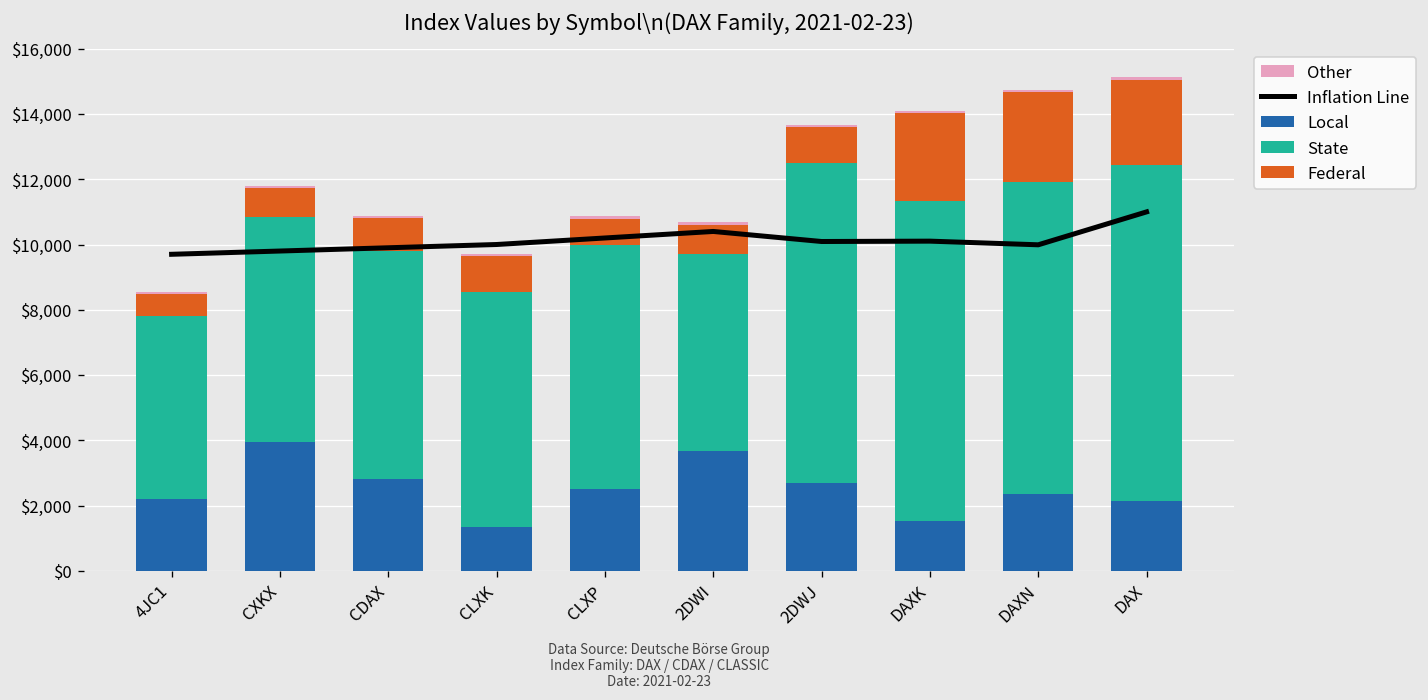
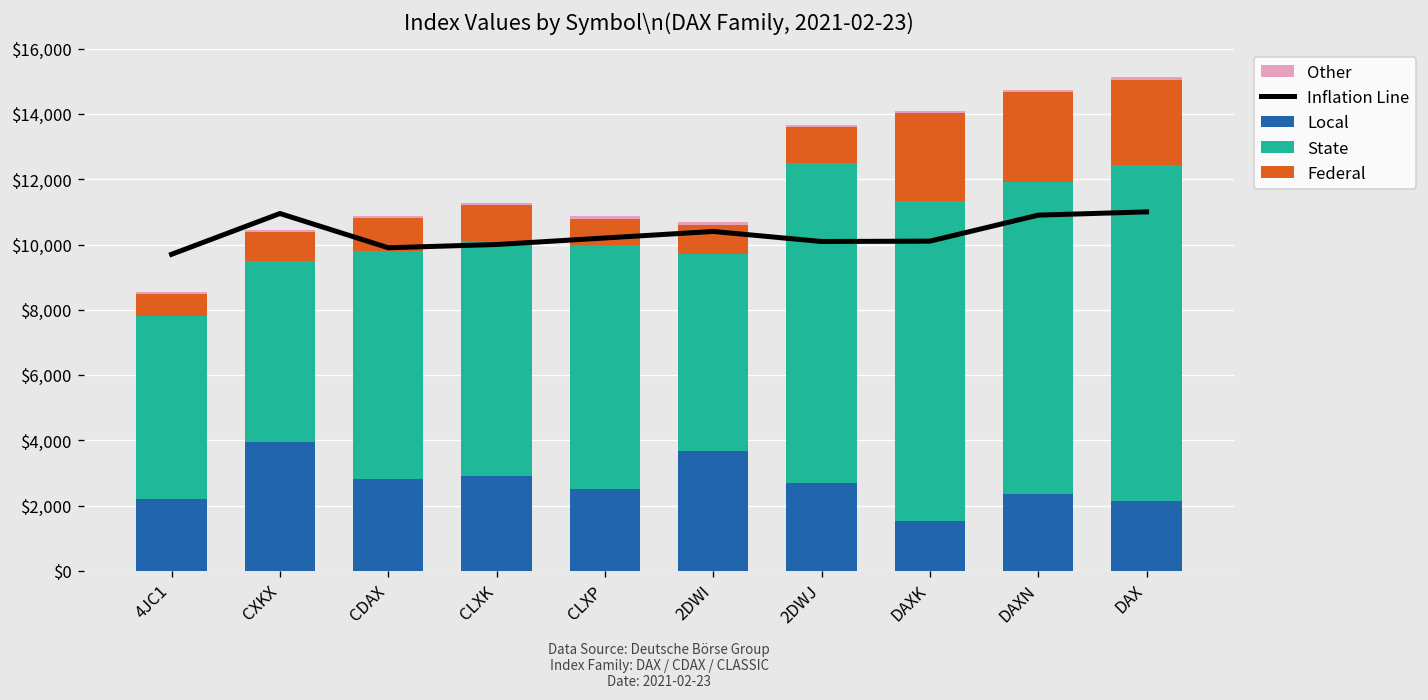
State, CXKX: $6,900 -> $5,600
Inflation Line, CXKX: $9,800 -> $11,000
Local, CLXK: $1,400 -> $2,900
Inflation Line, DAXN: $10,000 -> $10,900
